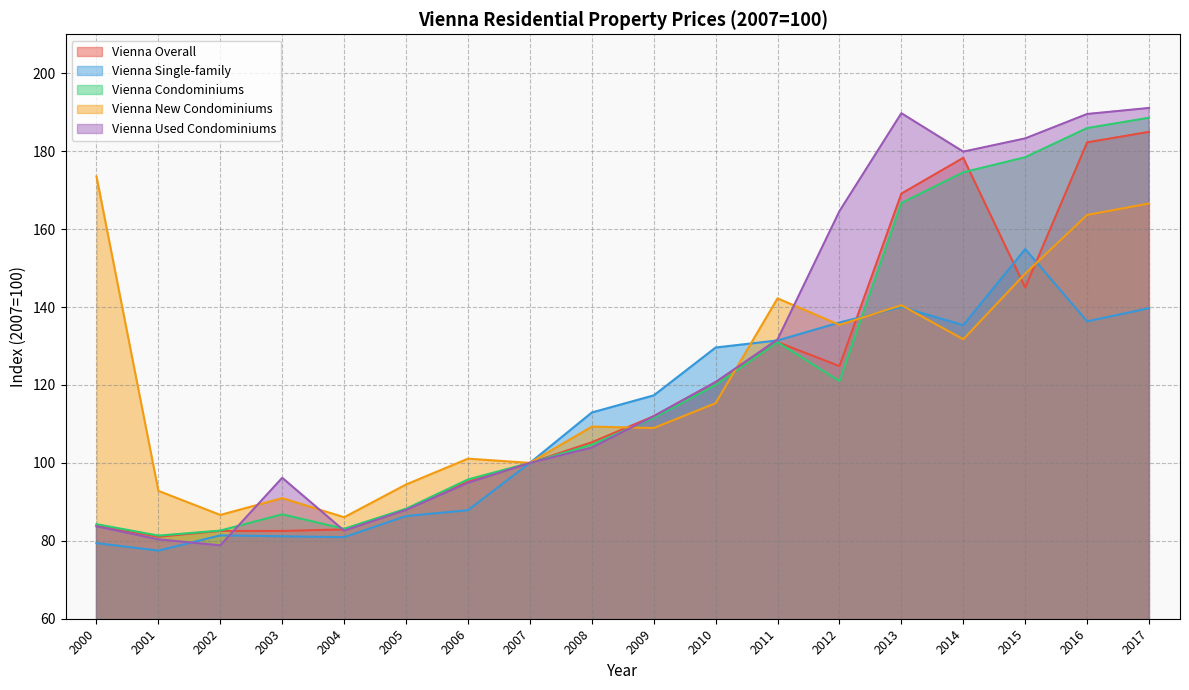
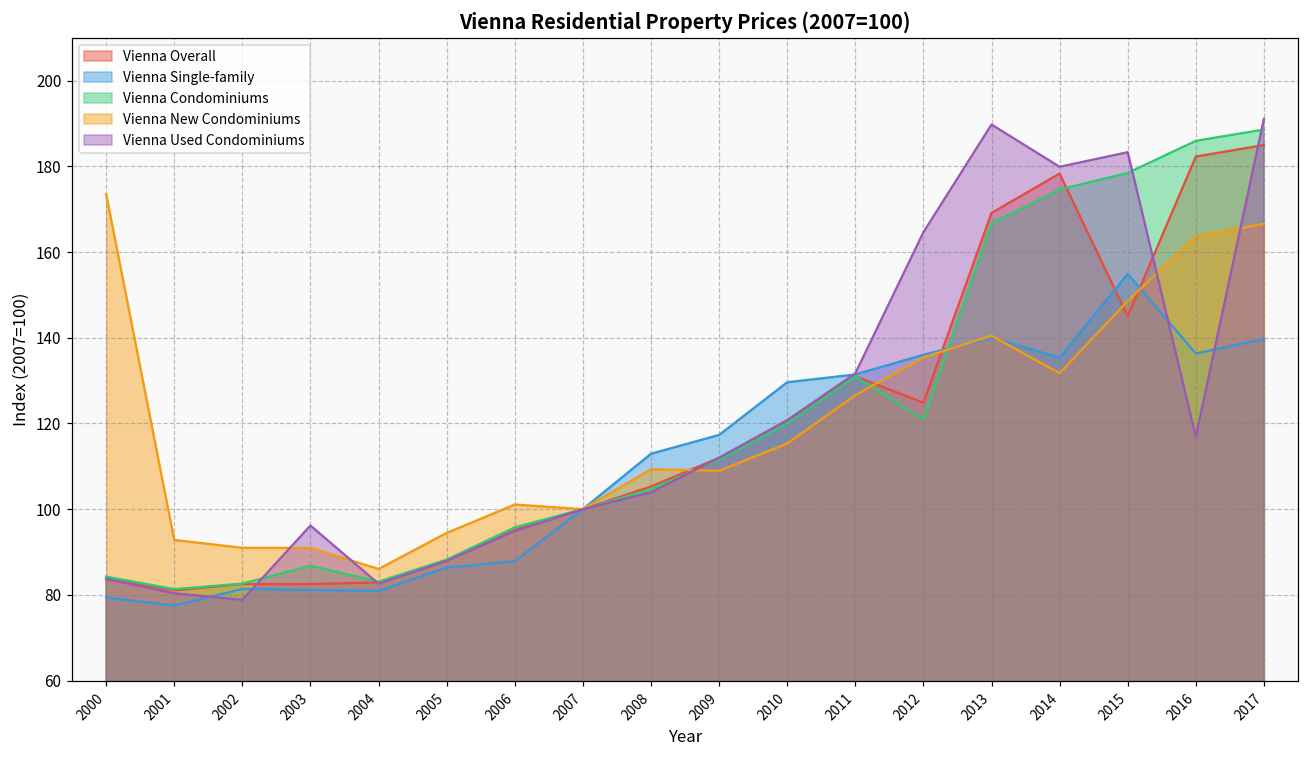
Vienna New Condominiums, 2002: 87 -> 91
Vienna New Condominiums, 2011: 142 -> 127
Vienna Used Condominiums, 2016: 190 -> 117
